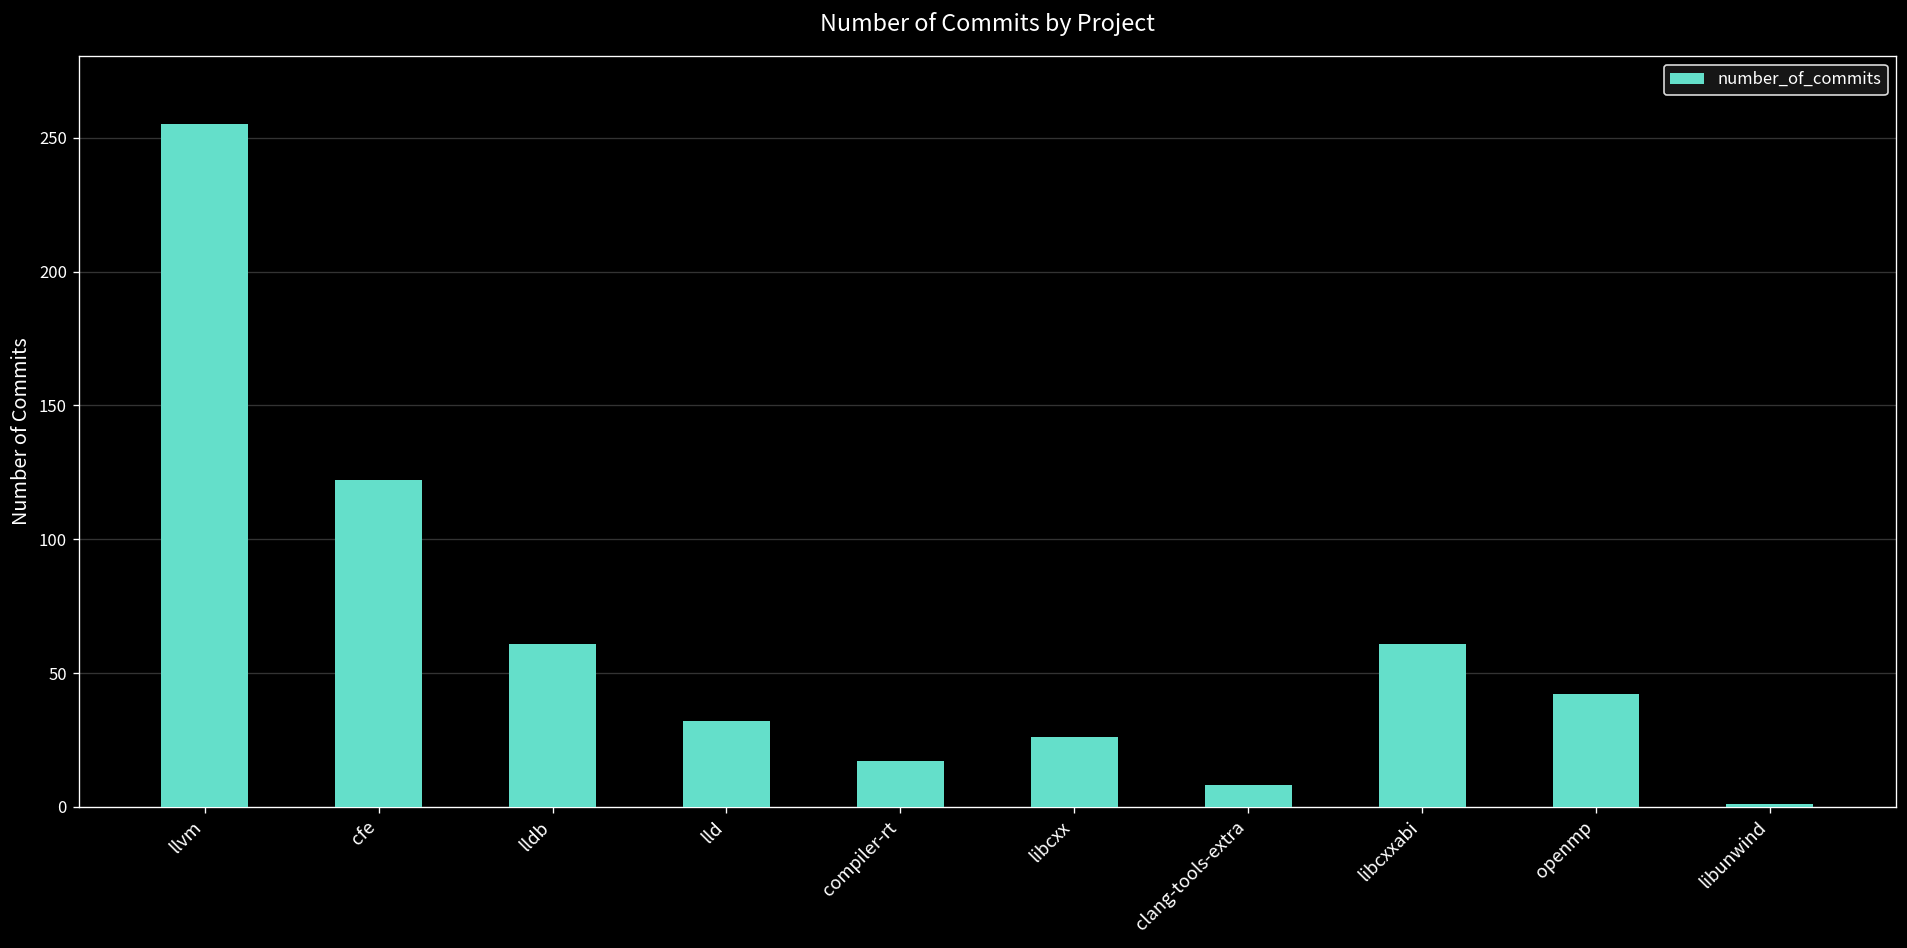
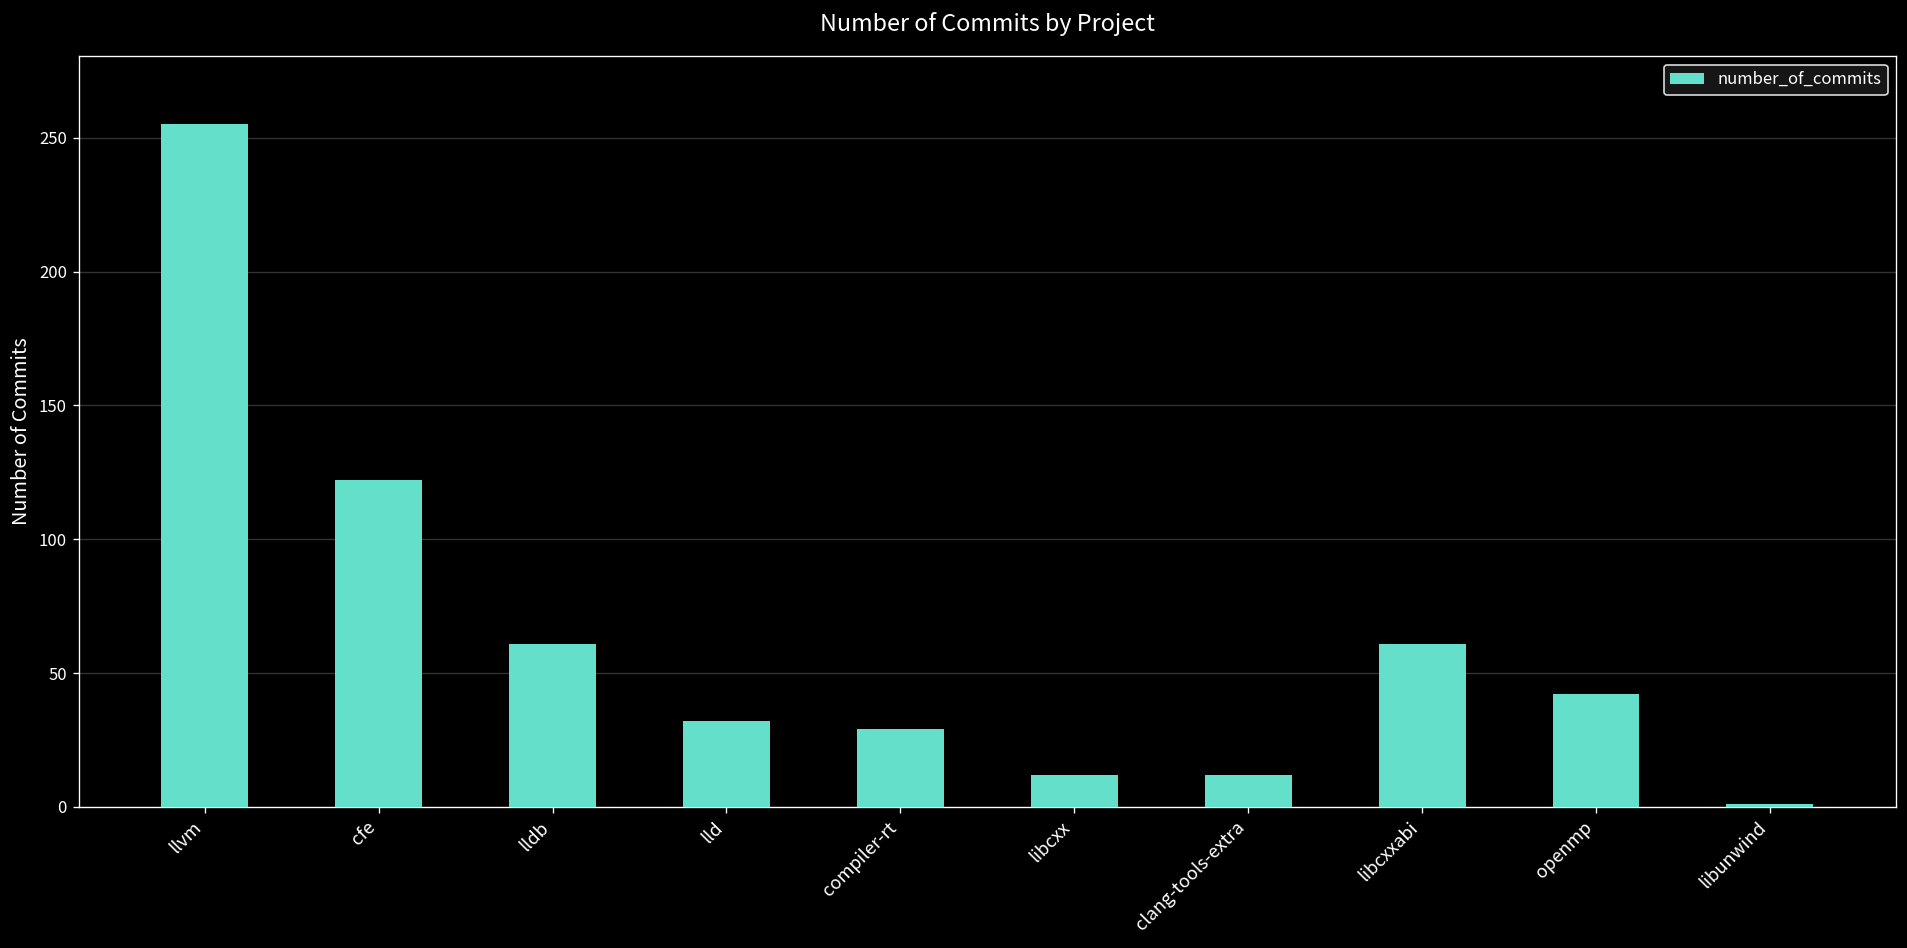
compiler-rt: 17 -> 29
libcxx: 26 -> 12
clang-tools-extra: 8 -> 12
